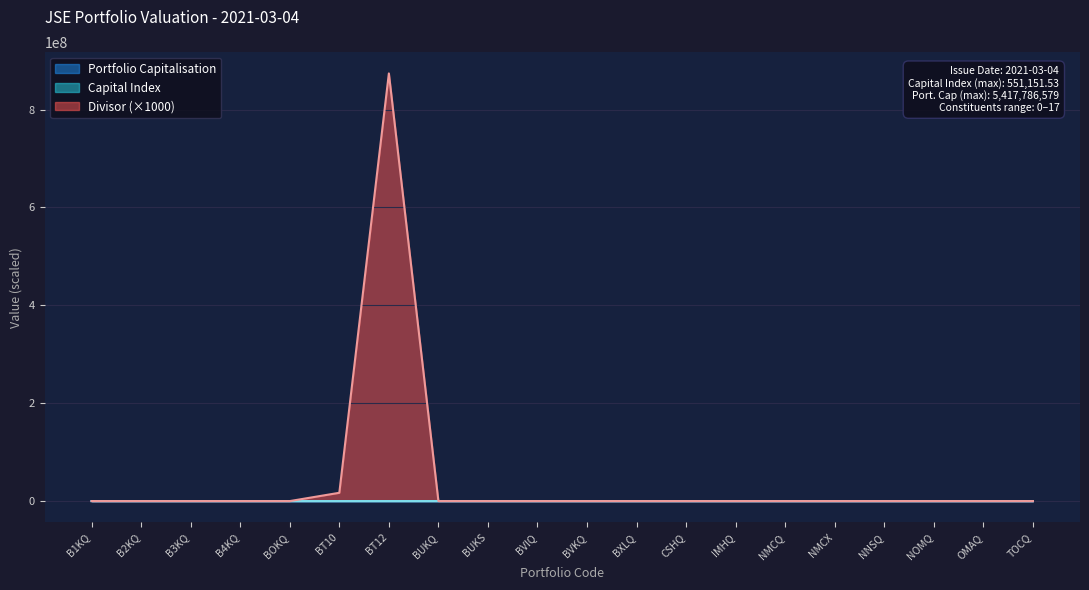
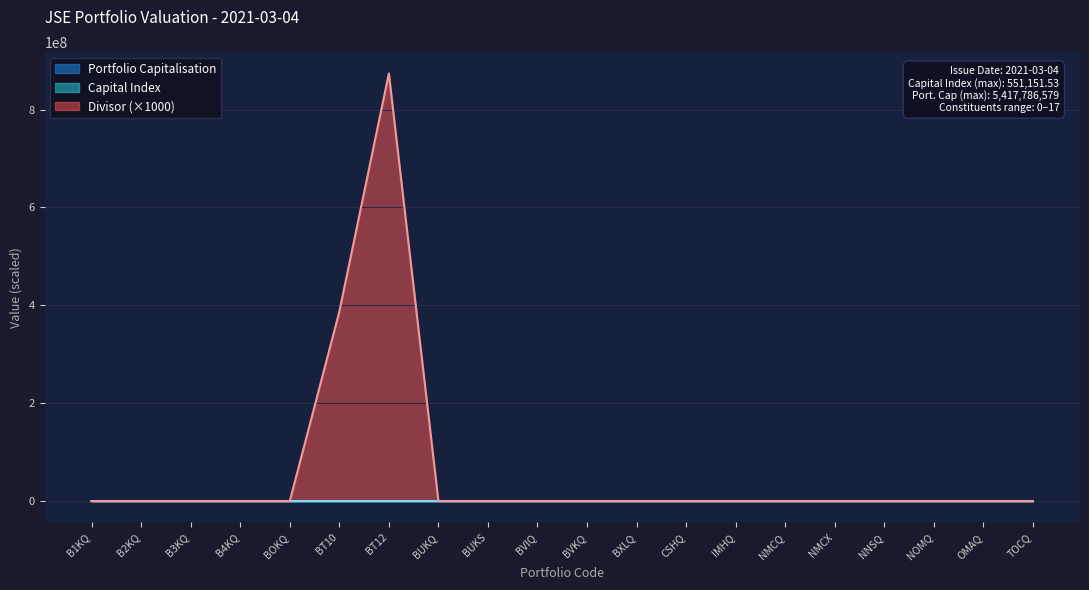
Divisor (×1000), BT10: 20000000 -> 390000000
